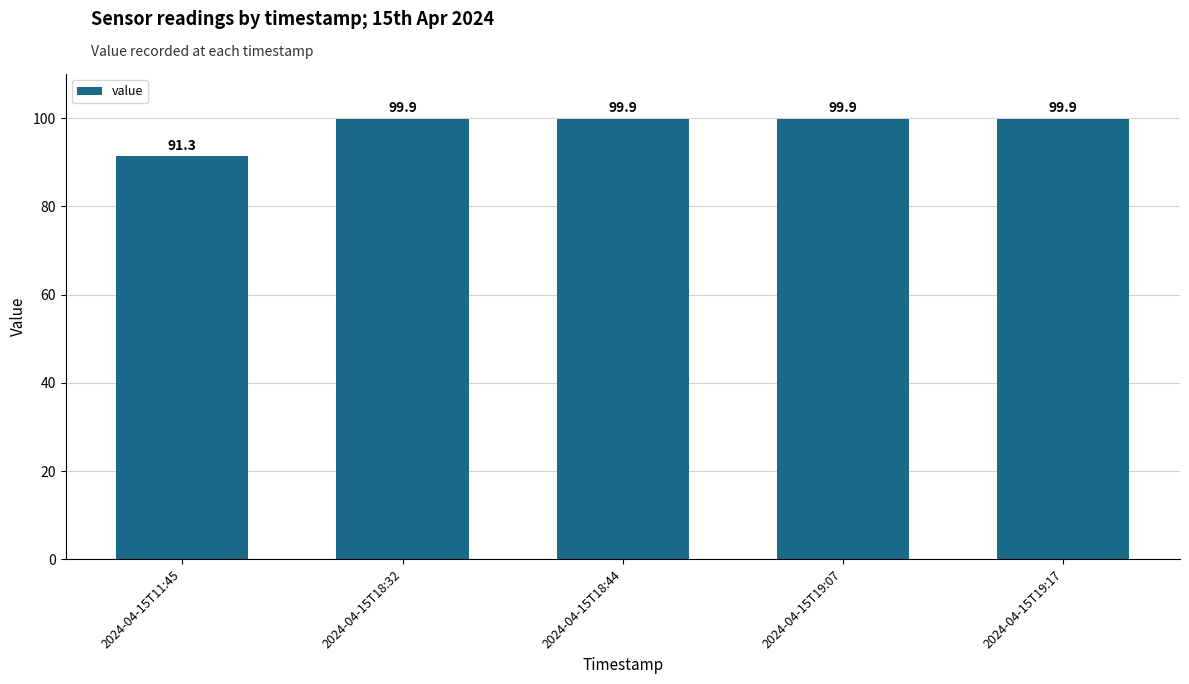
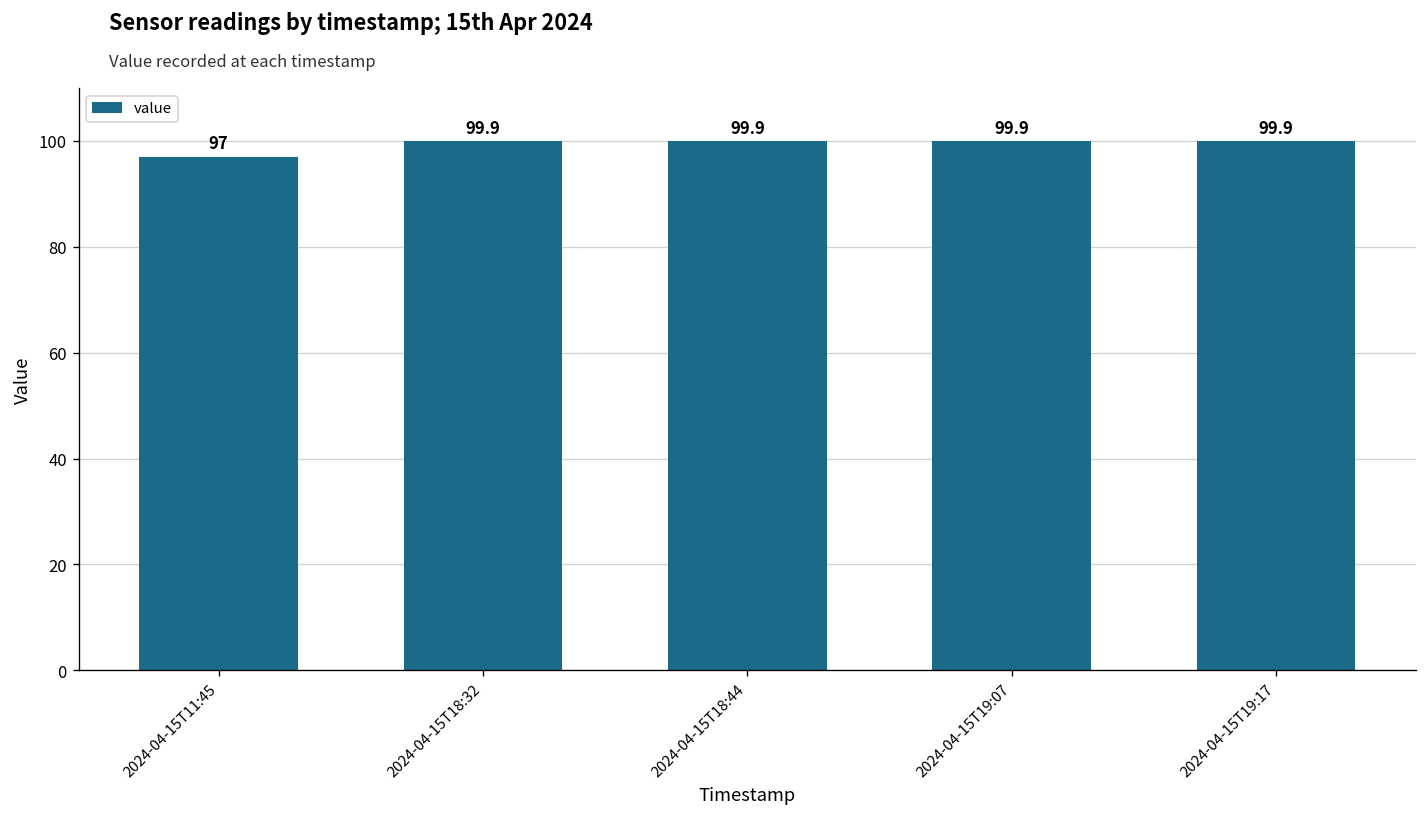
2024-04-15T11:45: 91.3 -> 97
